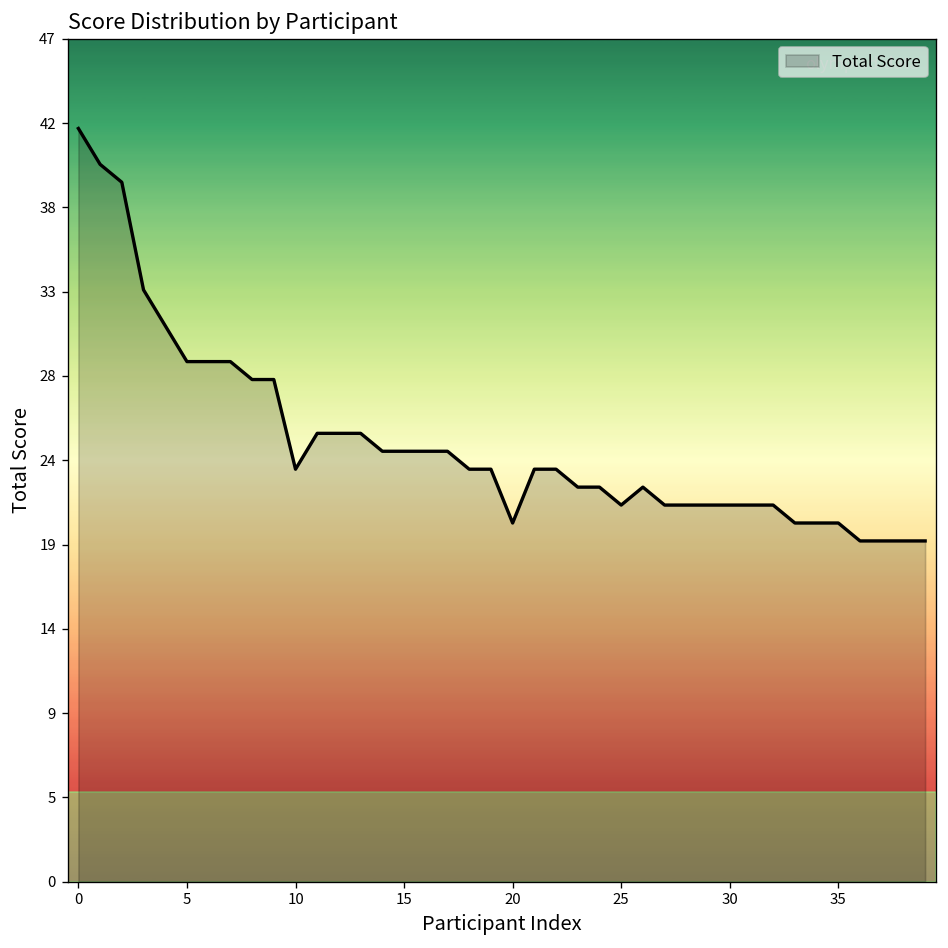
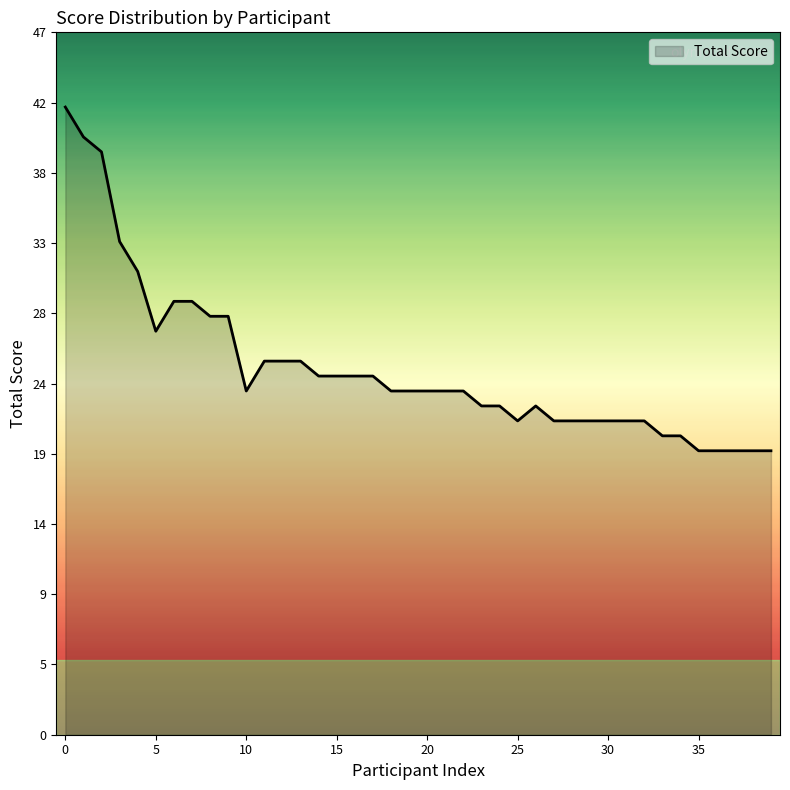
5: 29 -> 27
20: 20 -> 23
35: 20 -> 19
